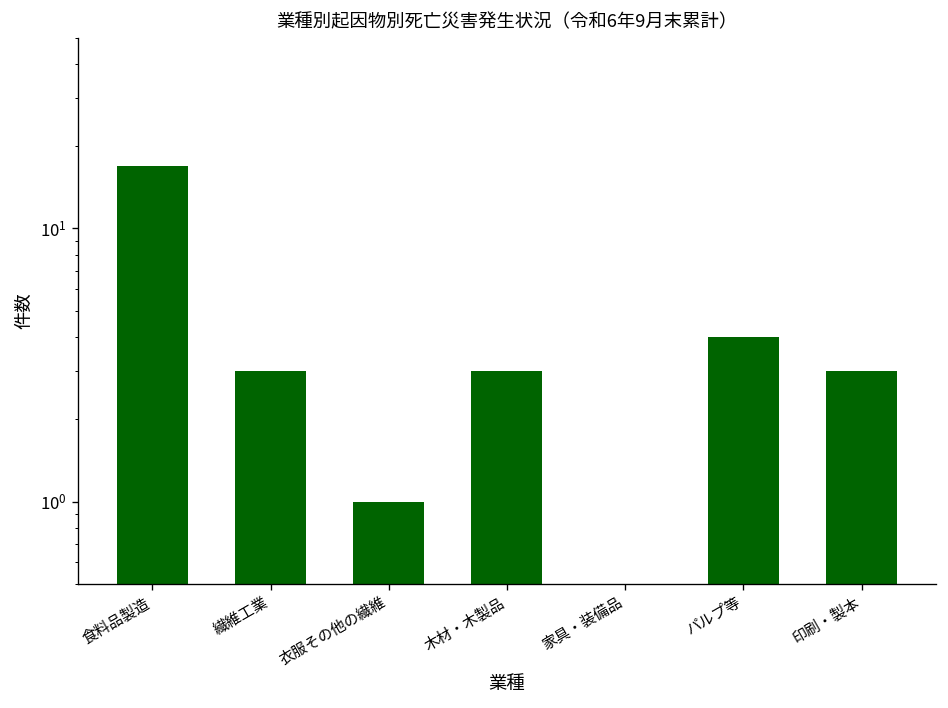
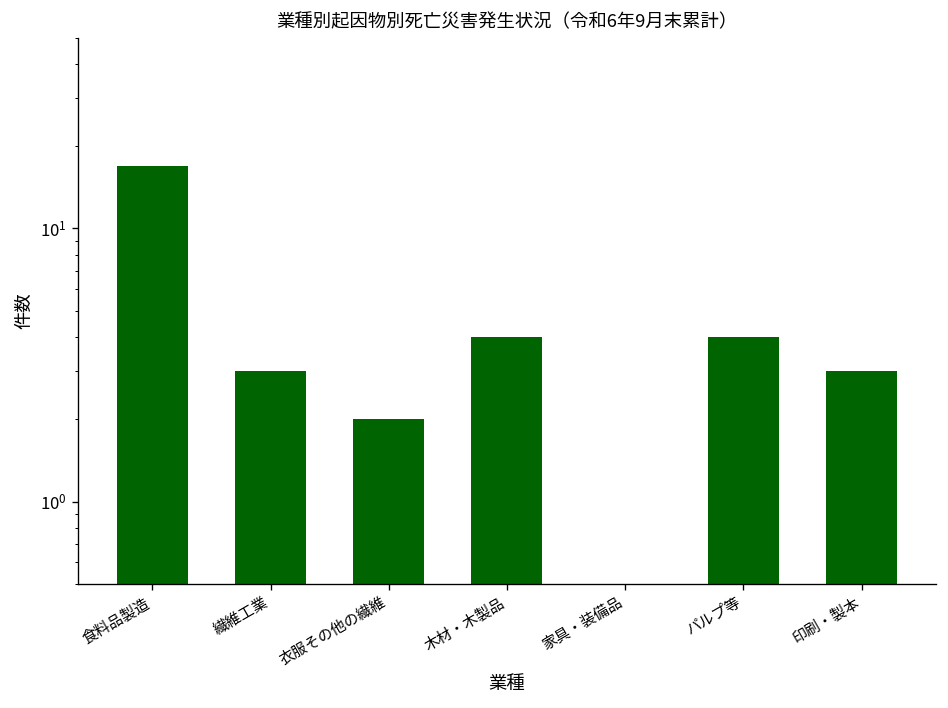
衣服その他の繊維: 1 -> 2
木材・木製品: 3 -> 4
